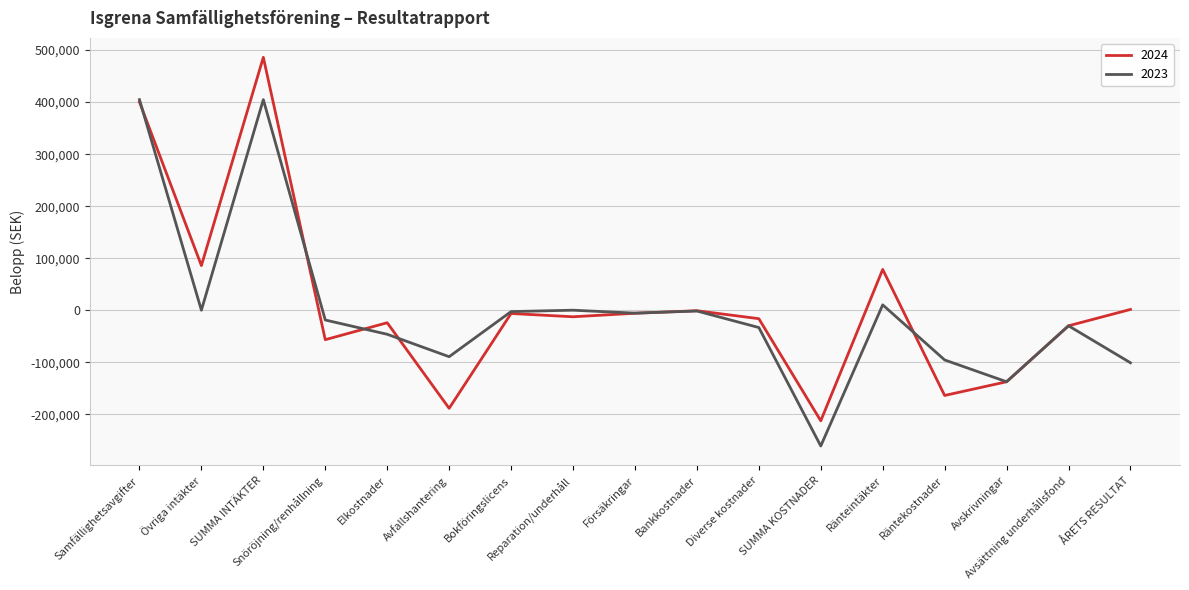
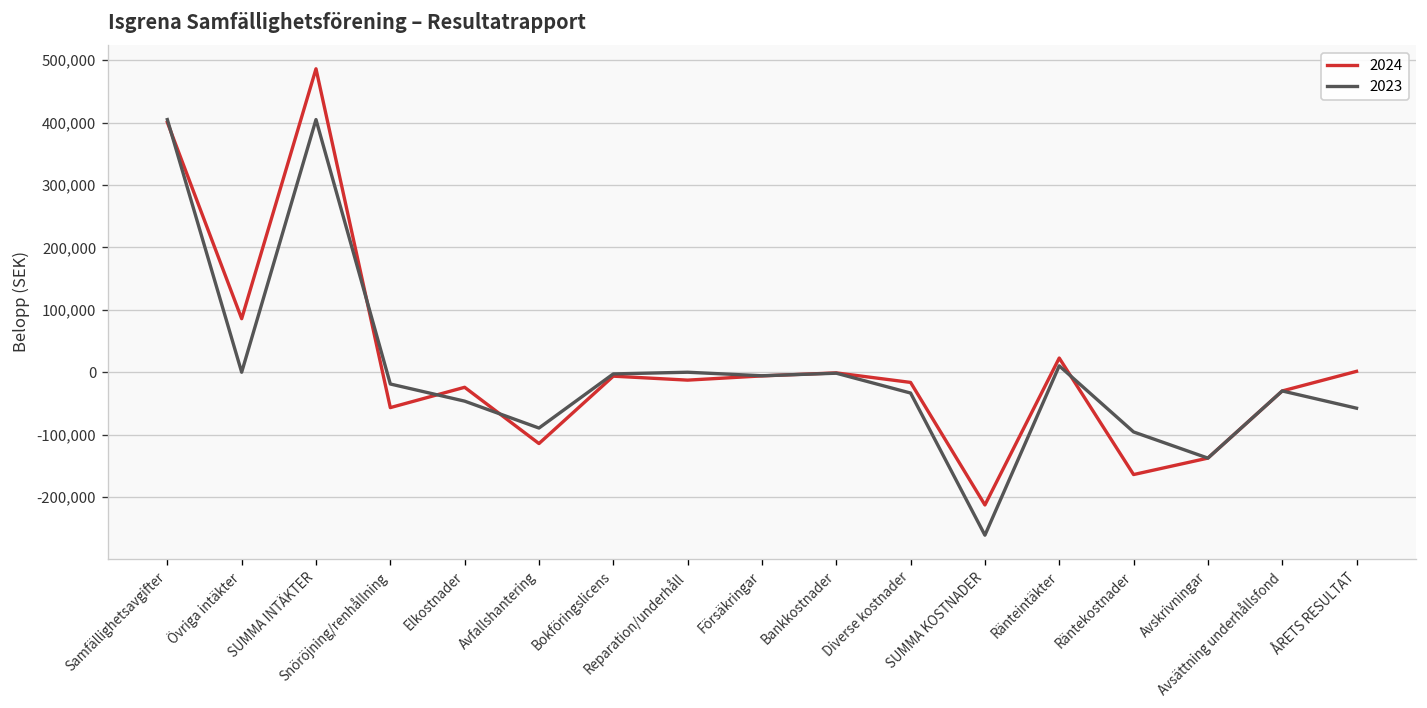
2024, Avfallshantering: -190,000 -> -110,000
2024, Ränteintäkter: 80,000 -> 20,000
2023, ÅRETS RESULTAT: -100,000 -> -60,000
